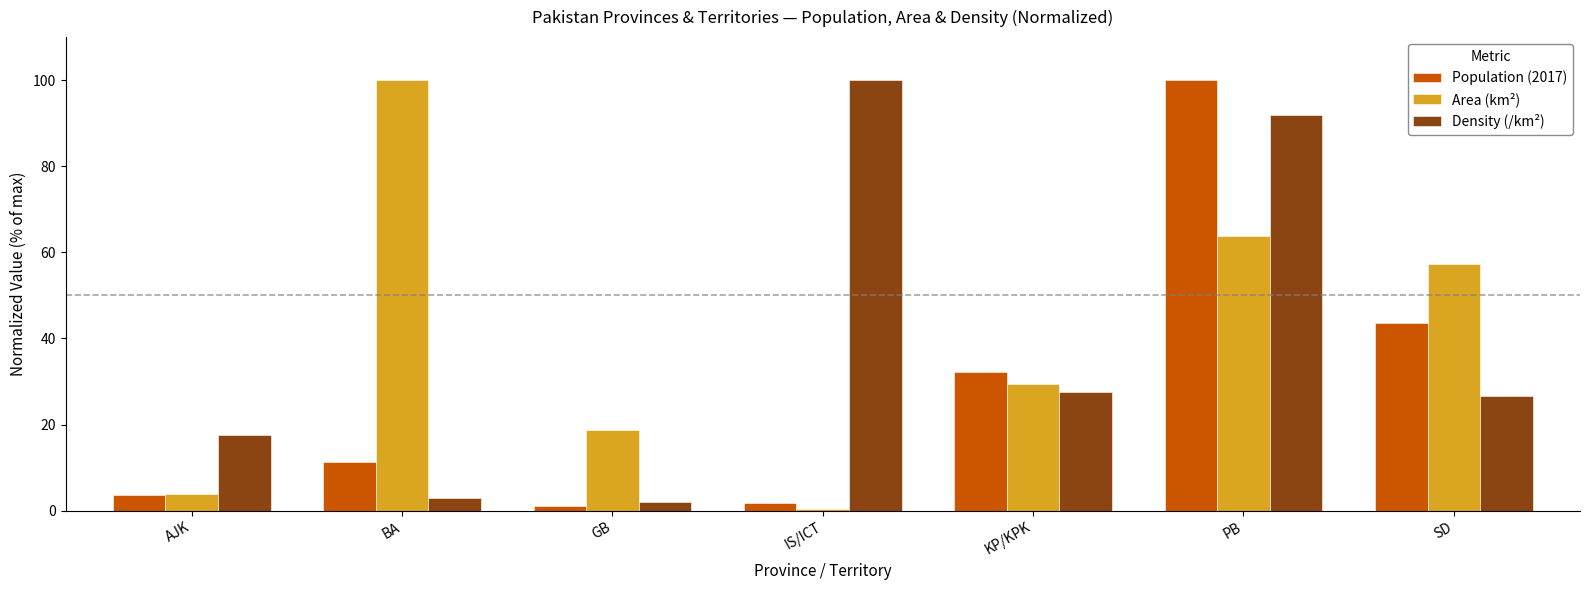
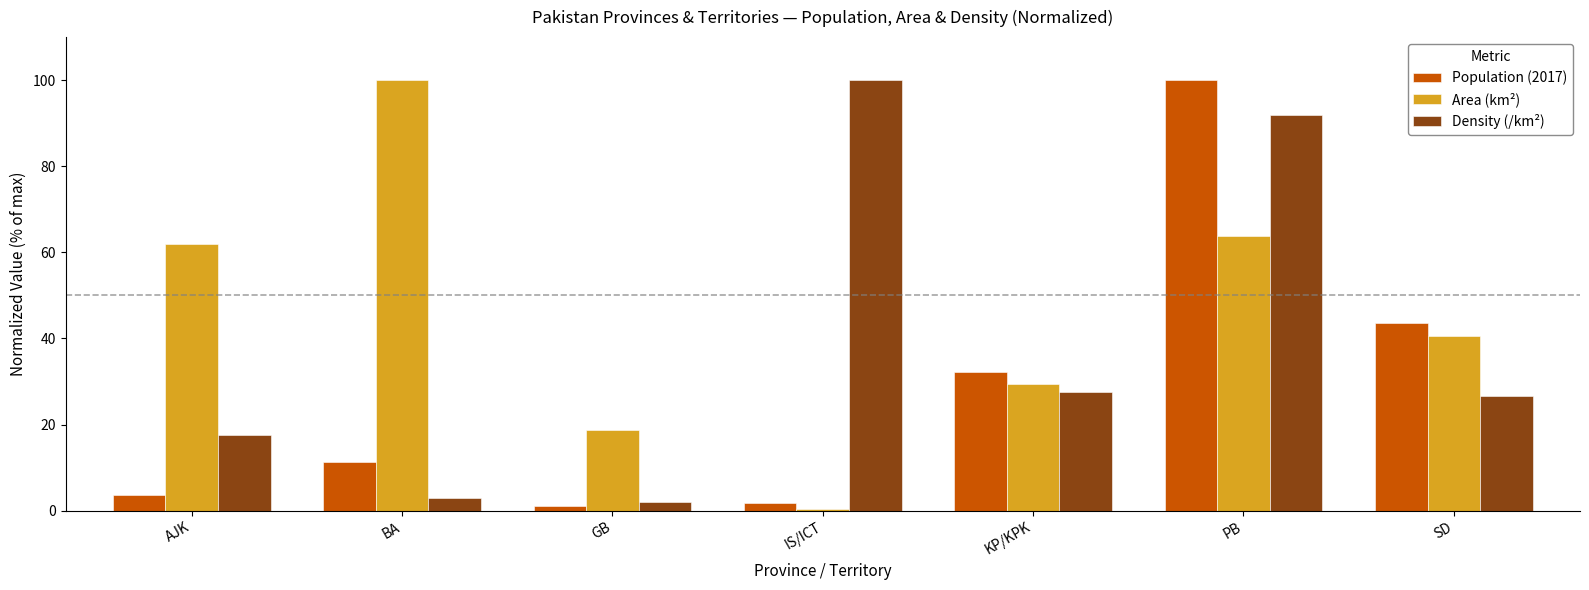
Area (km²), AJK: 4 -> 62
Area (km²), SD: 57 -> 41
